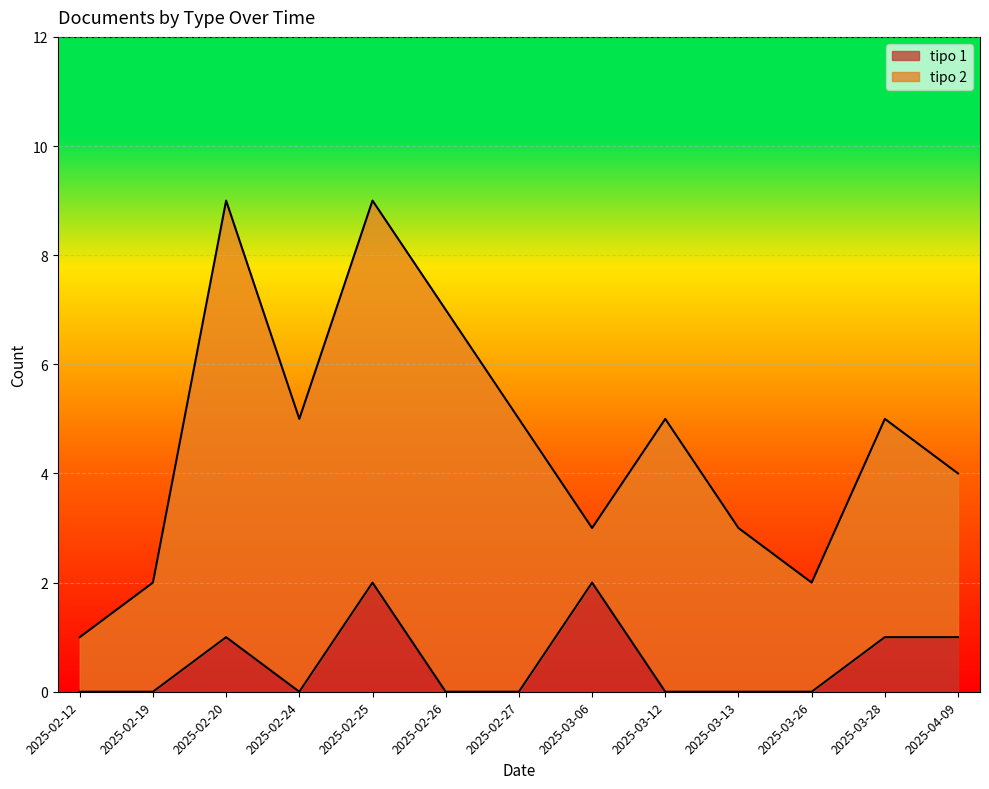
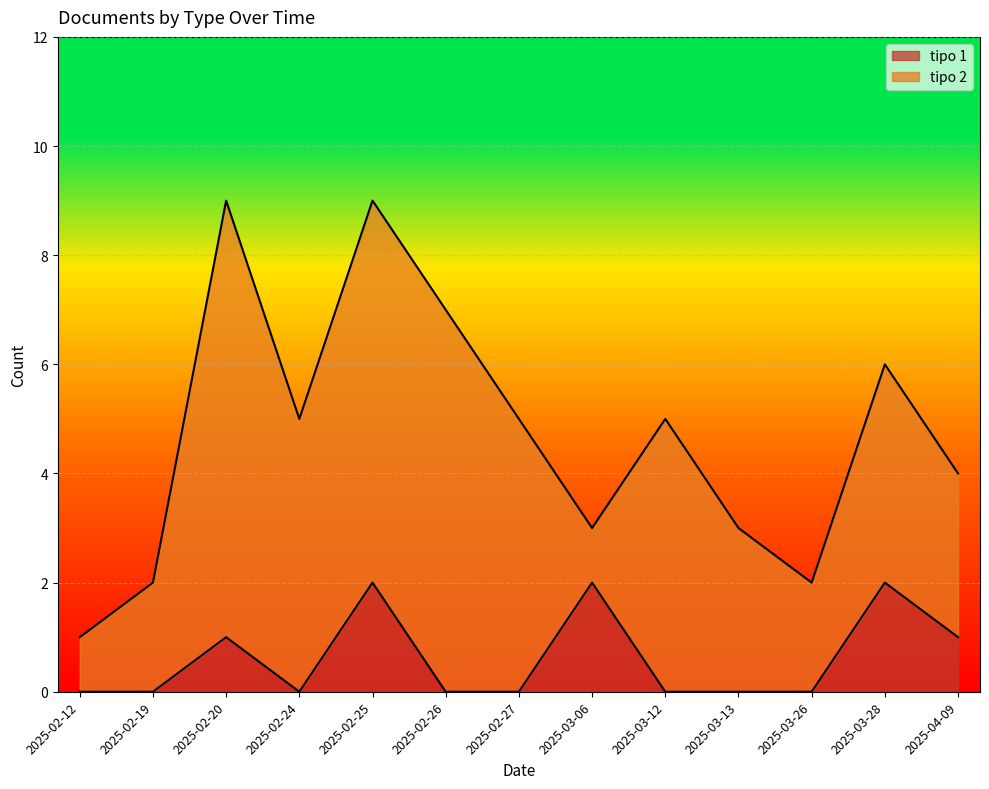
tipo 1, 2025-03-28: 1 -> 2
